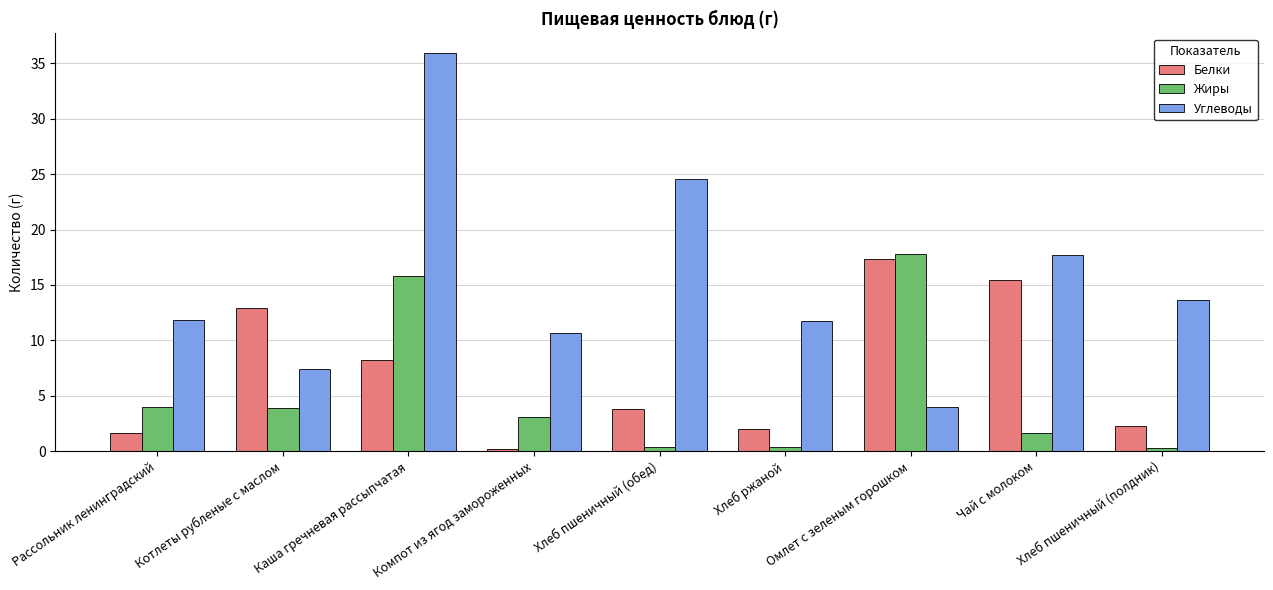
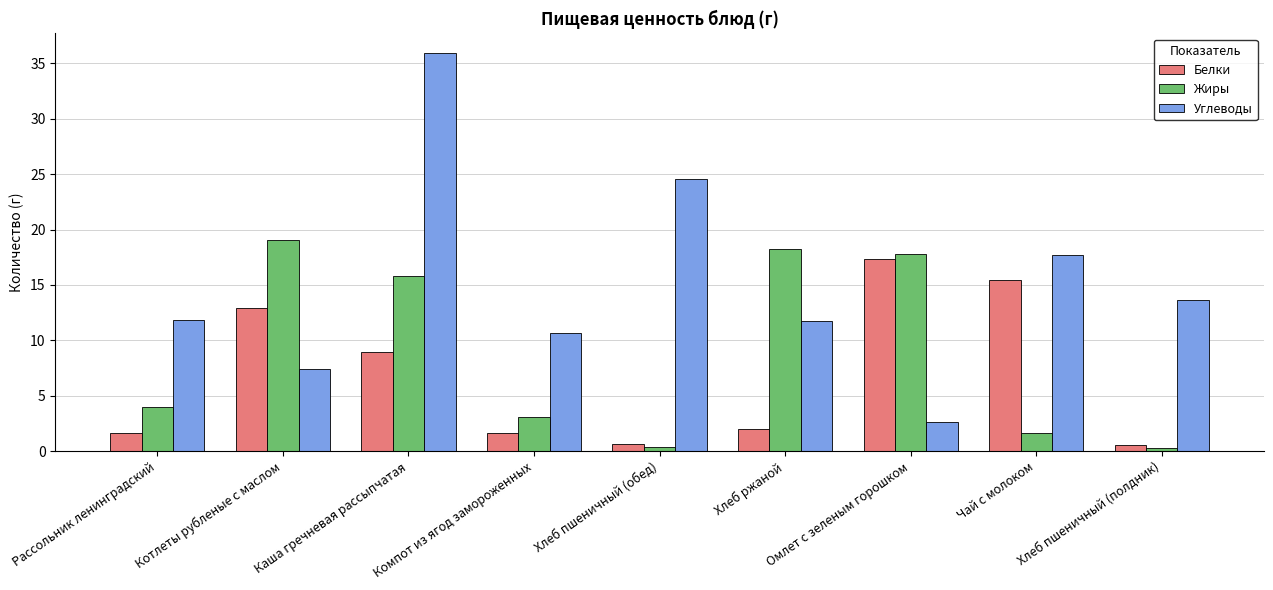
Жиры, Котлеты рубленые с маслом: 3.9 -> 19.0
Белки, Каша гречневая рассыпчатая: 8.2 -> 9.0
Белки, Компот из ягод замороженных: 0.2 -> 1.6
Белки, Хлеб пшеничный (обед): 3.8 -> 0.6
Жиры, Хлеб ржаной: 0.4 -> 18.3
Углеводы, Омлет с зеленым горошком: 4.0 -> 2.6
Белки, Хлеб пшеничный (полдник): 2.3 -> 0.6
